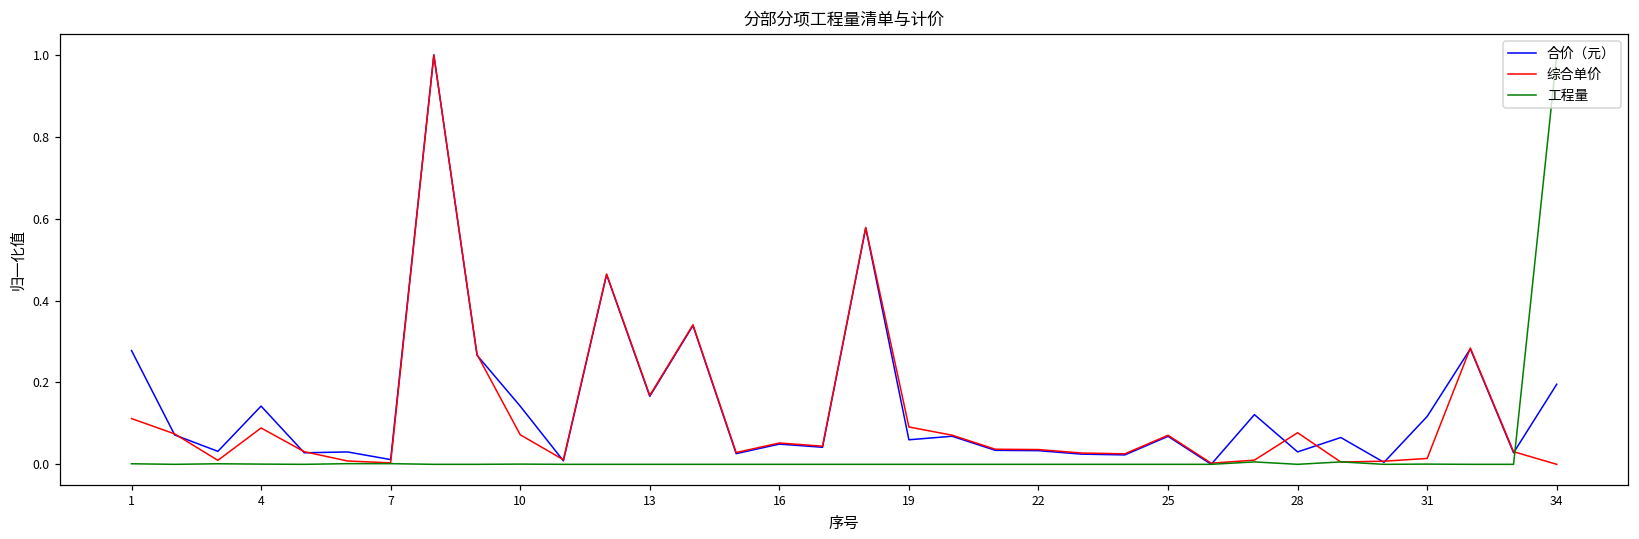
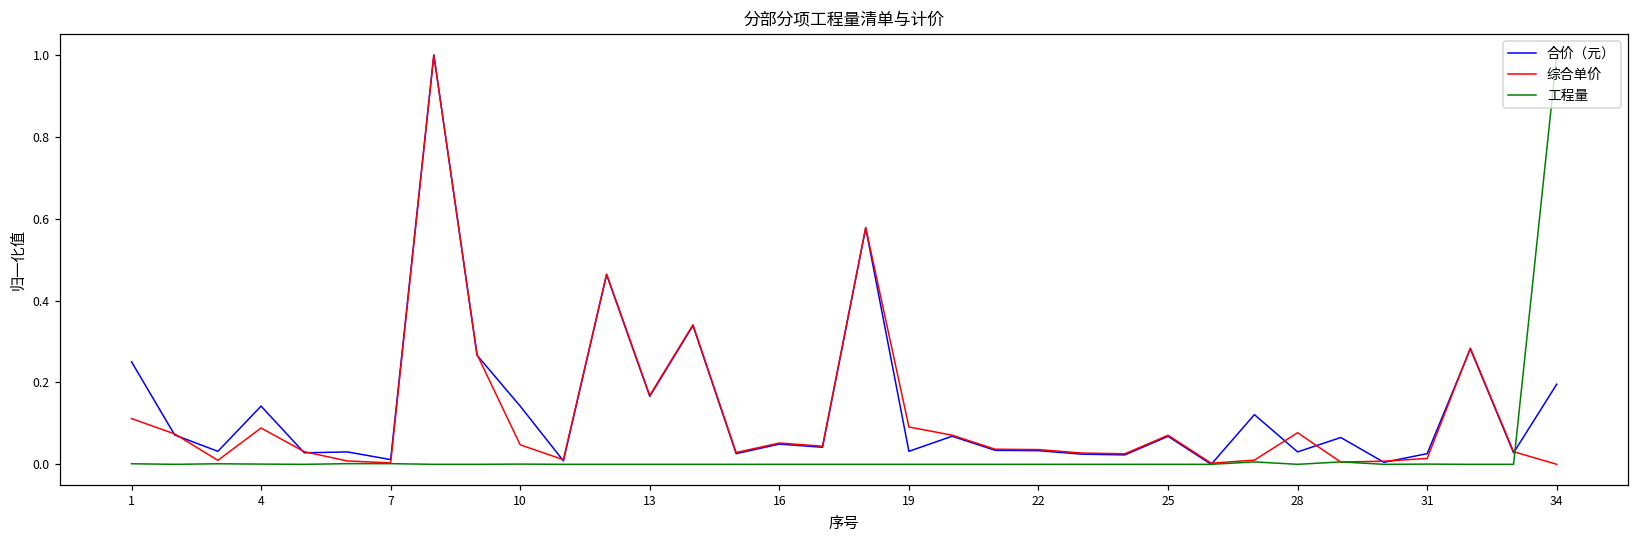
合价（元）, 1: 0.28 -> 0.25
综合单价, 10: 0.07 -> 0.05
合价（元）, 19: 0.06 -> 0.03
合价（元）, 31: 0.12 -> 0.03
